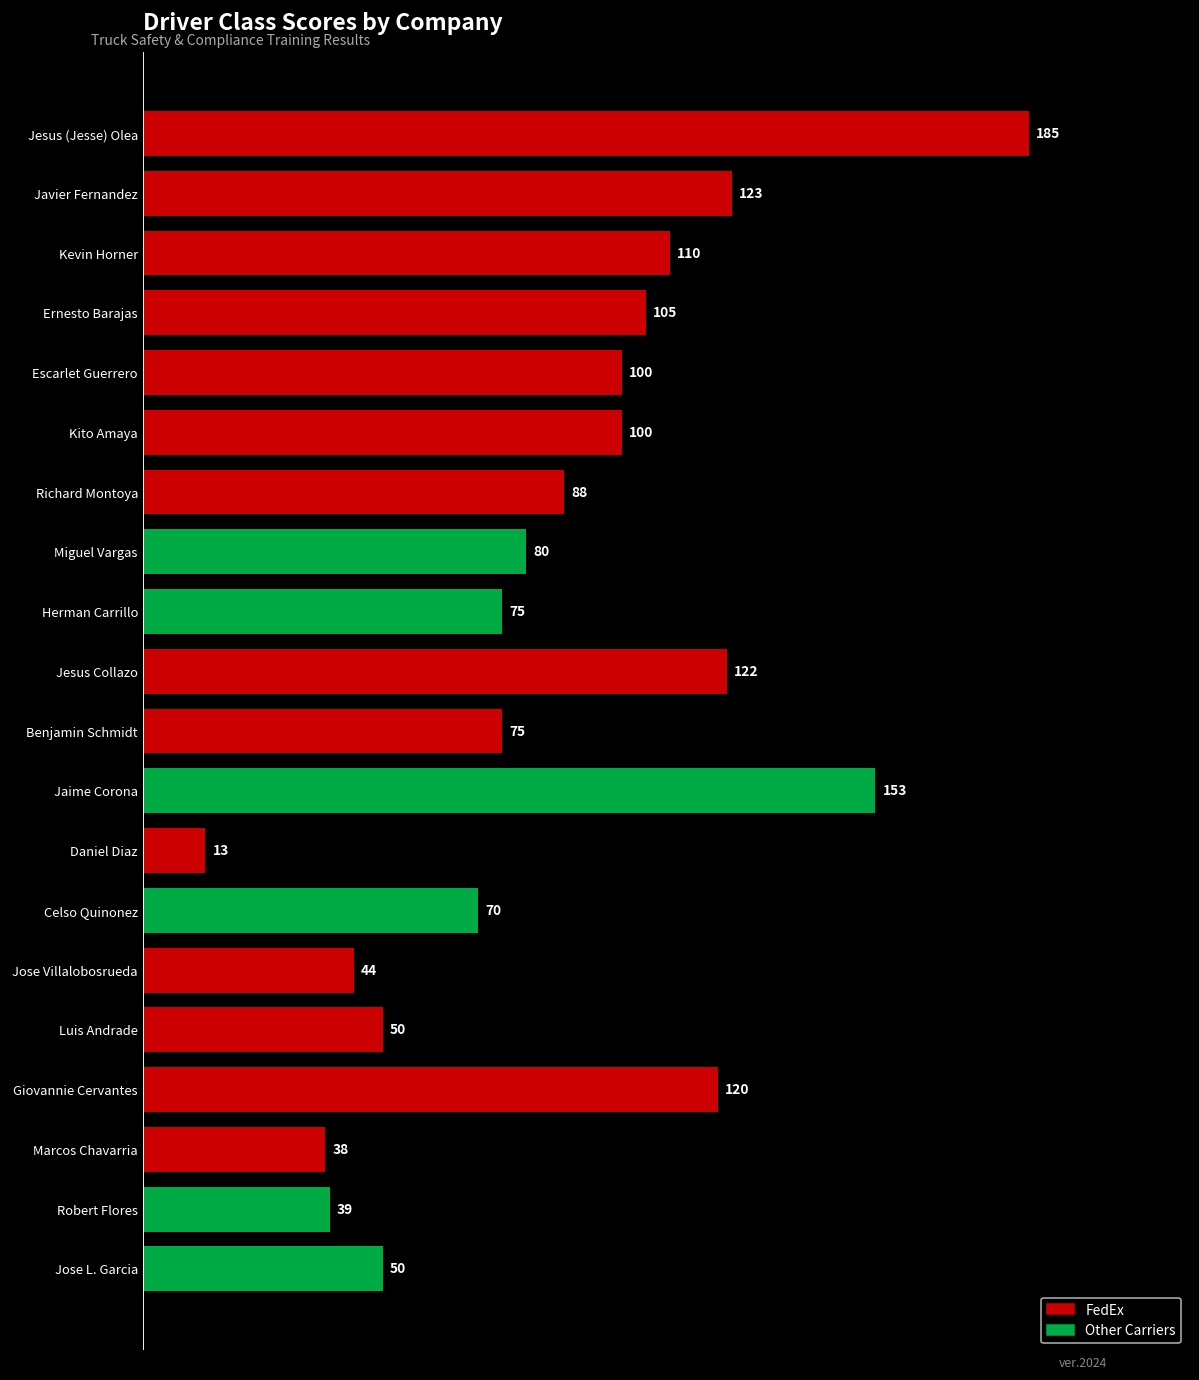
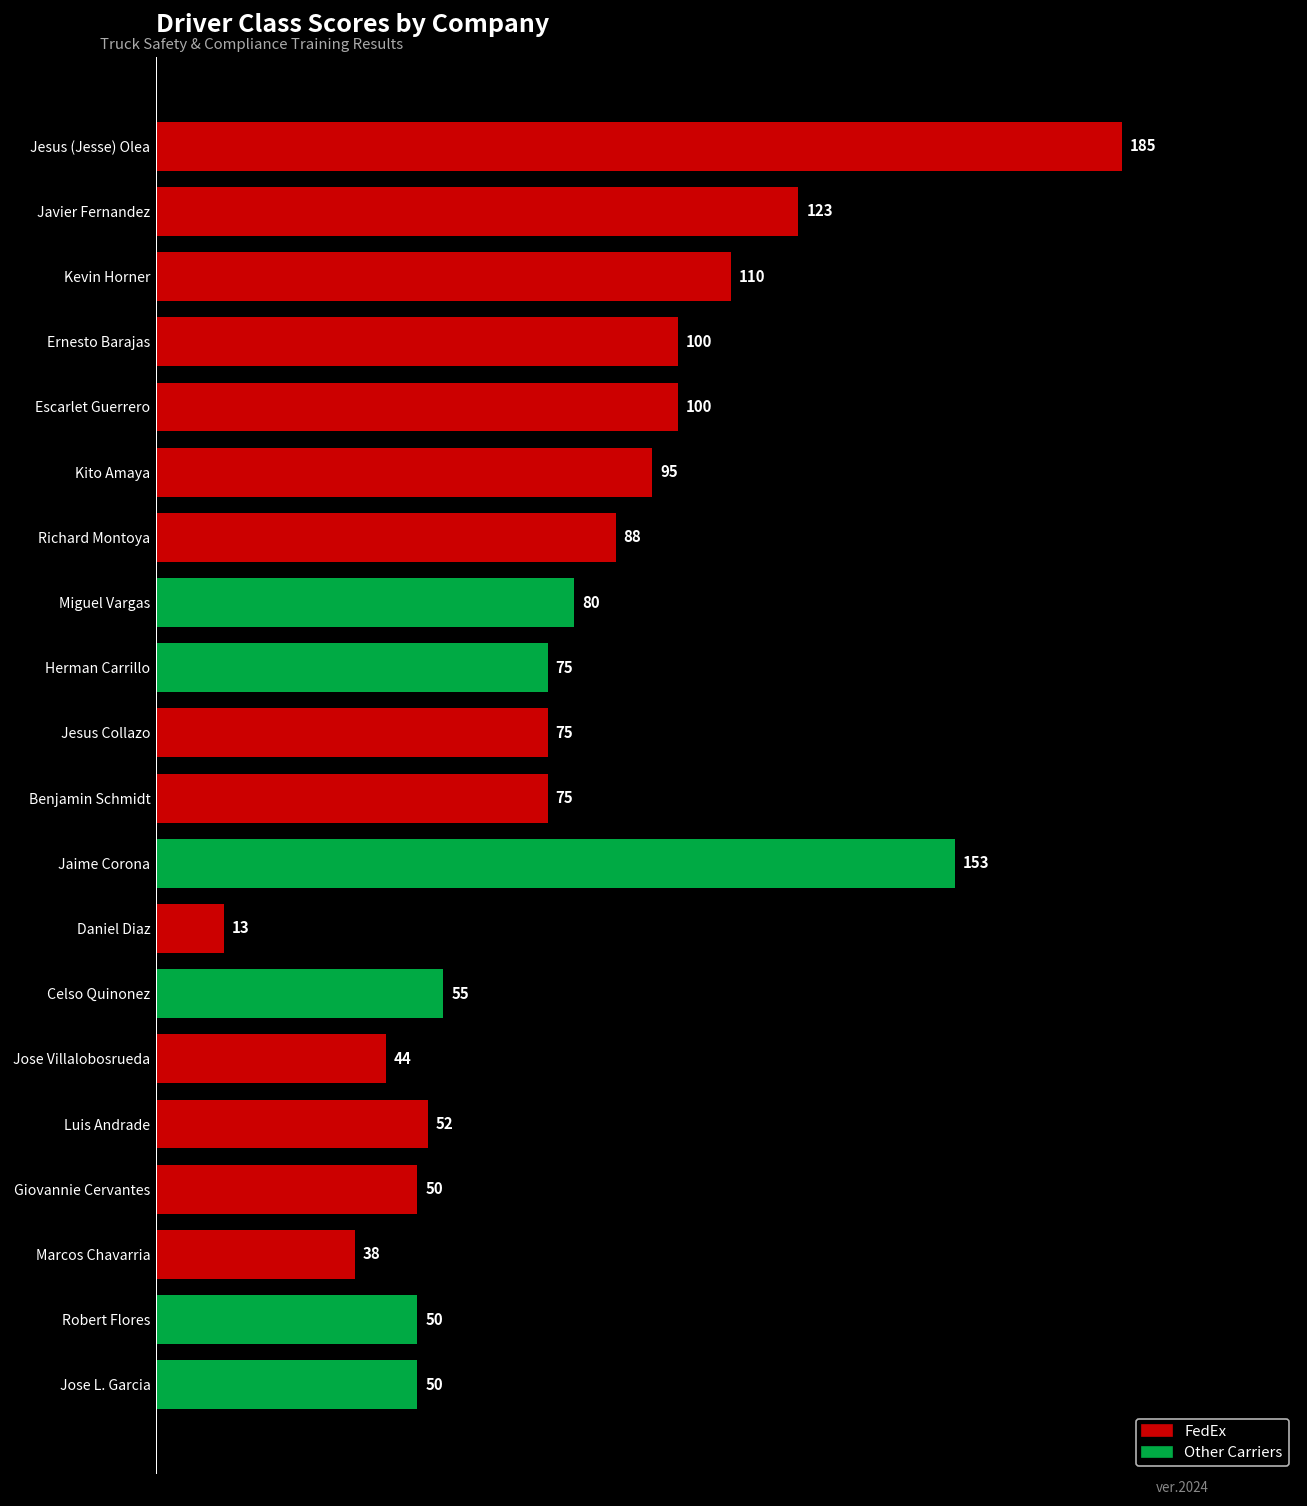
Ernesto Barajas: 105 -> 100
Kito Amaya: 100 -> 95
Jesus Collazo: 122 -> 75
Celso Quinonez: 70 -> 55
Luis Andrade: 50 -> 52
Giovannie Cervantes: 120 -> 50
Robert Flores: 39 -> 50
